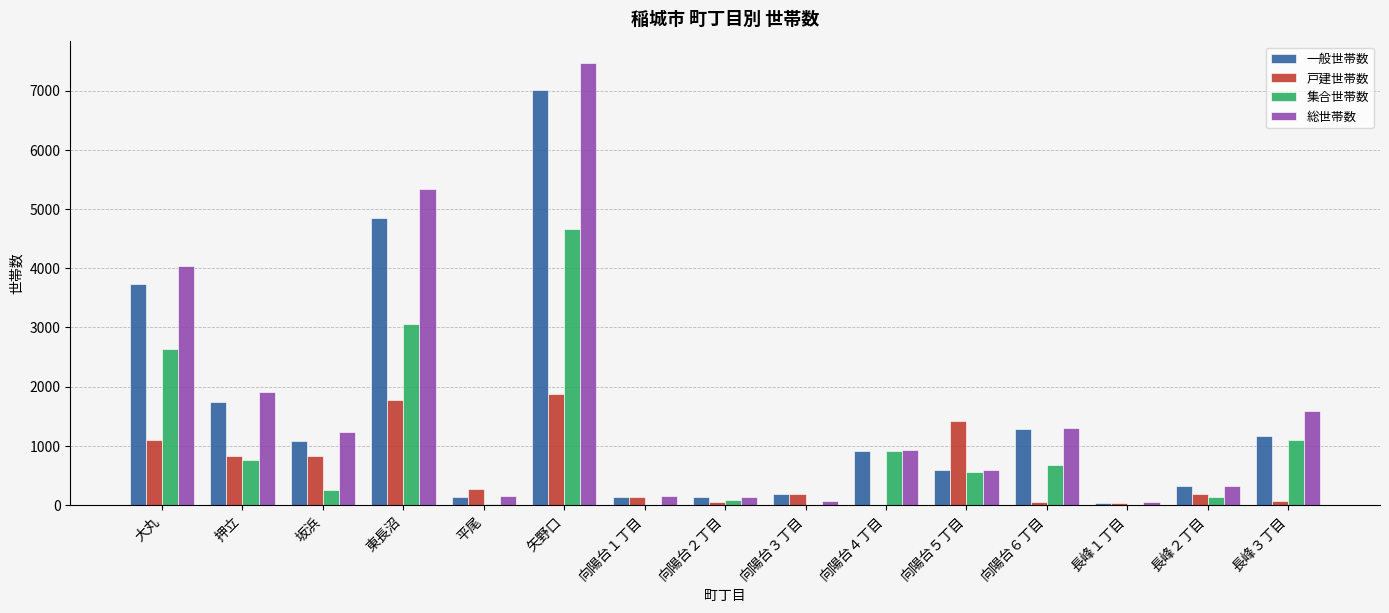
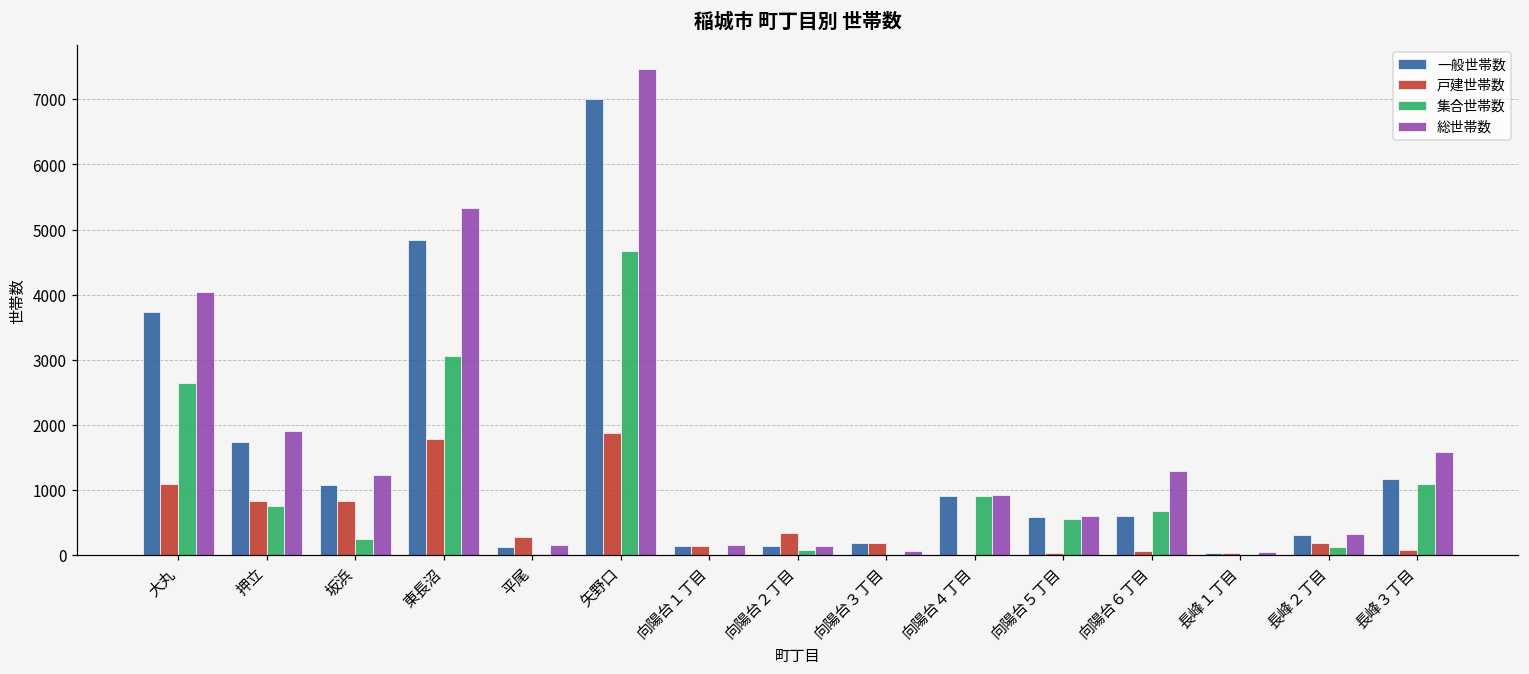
戸建世帯数, 向陽台２丁目: 100 -> 300
戸建世帯数, 向陽台５丁目: 1400 -> 0
一般世帯数, 向陽台６丁目: 1300 -> 600
